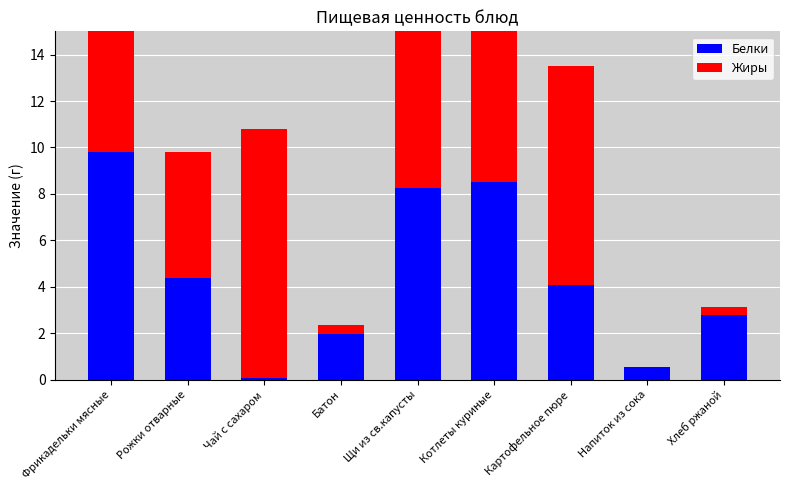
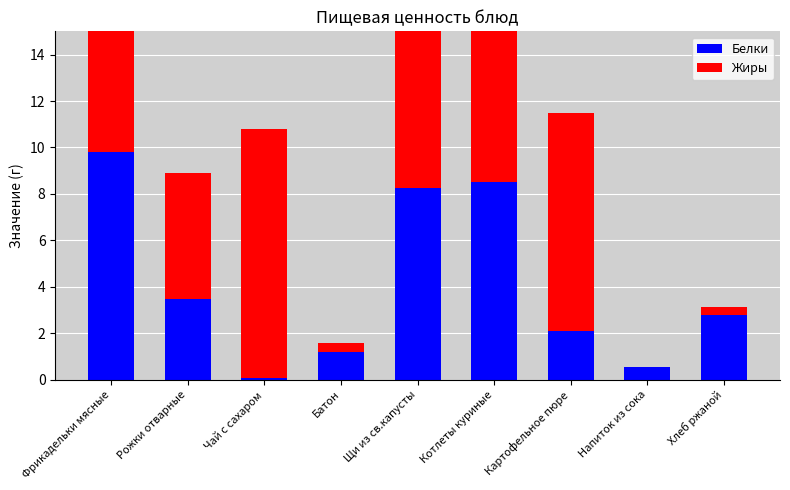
Белки, Рожки отварные: 4.4 -> 3.5
Белки, Батон: 2.0 -> 1.2
Белки, Картофельное пюре: 4.1 -> 2.1
